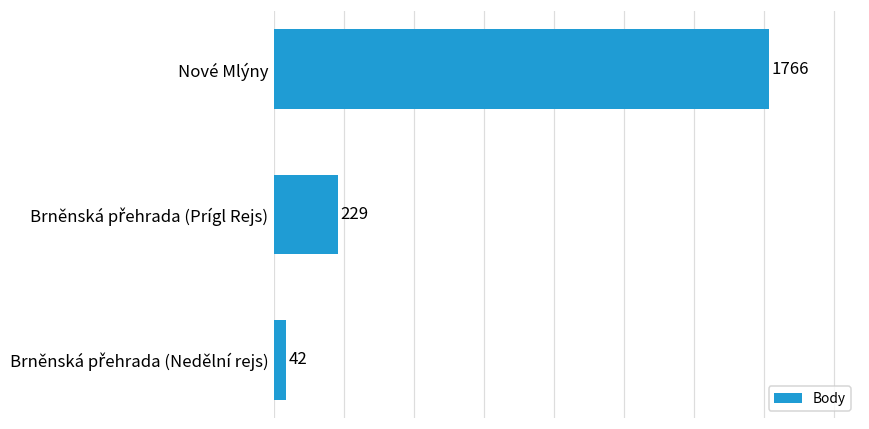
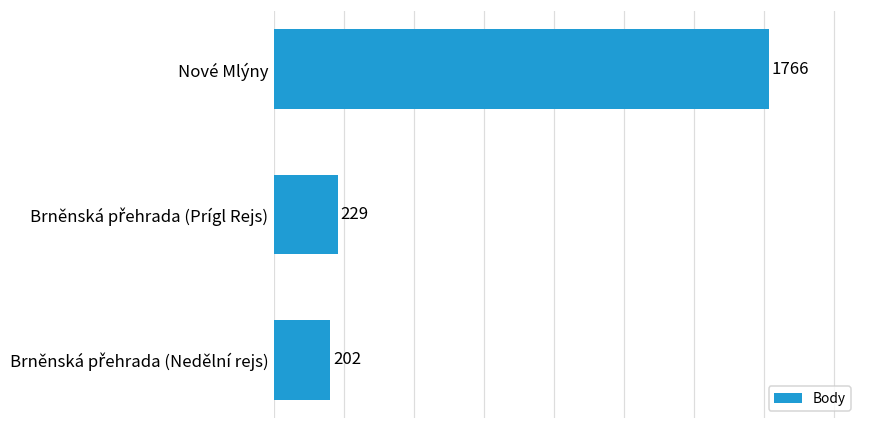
Brněnská přehrada (Nedělní rejs): 42 -> 202
